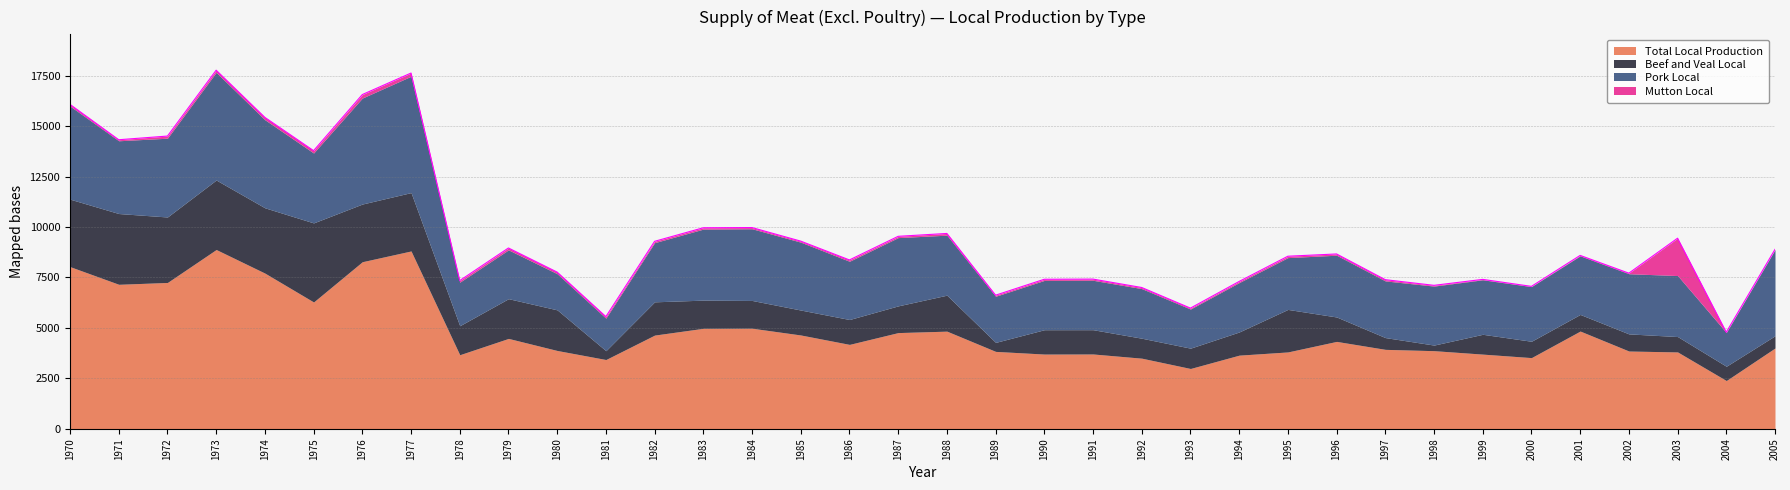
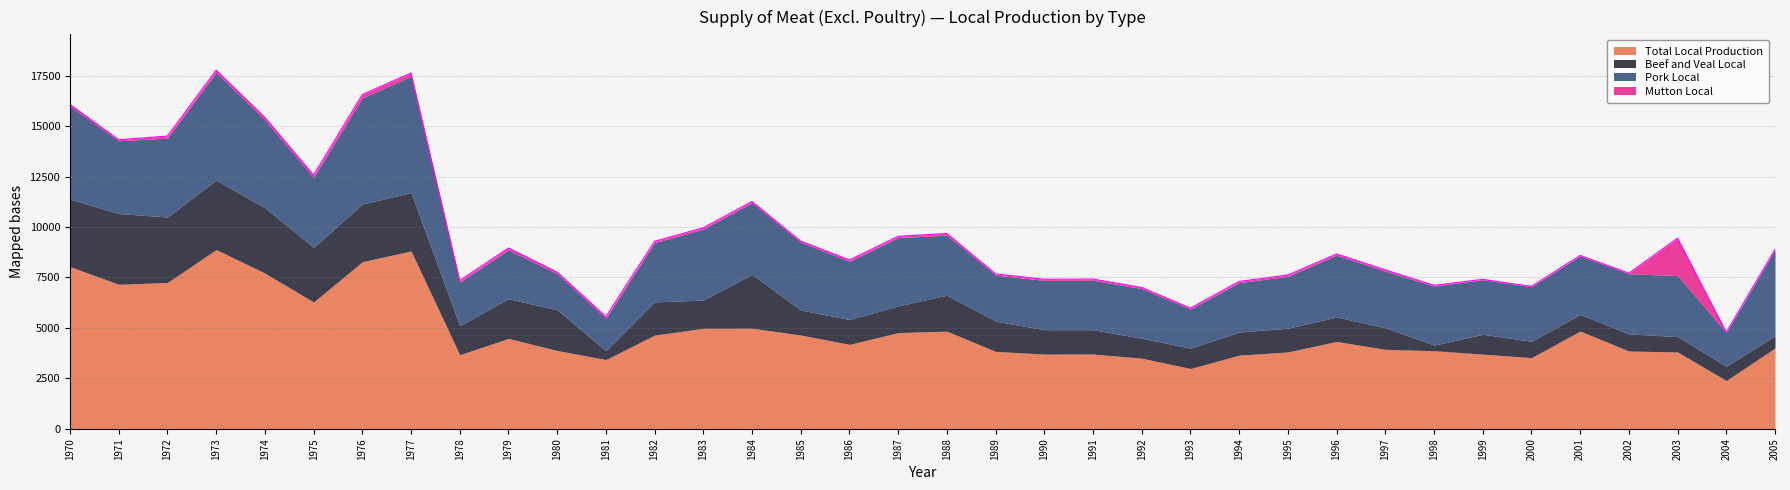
Beef and Veal Local, 1975: 3900 -> 2700
Beef and Veal Local, 1984: 1400 -> 2700
Beef and Veal Local, 1989: 400 -> 1500
Beef and Veal Local, 1995: 2100 -> 1200
Beef and Veal Local, 1997: 600 -> 1100
